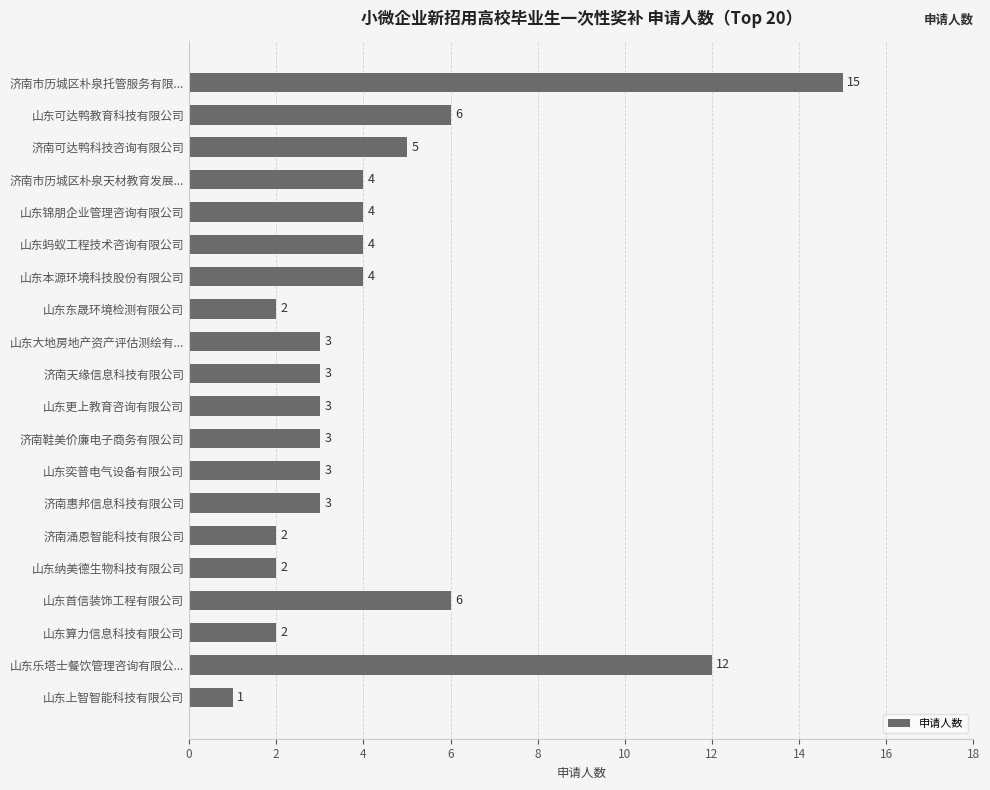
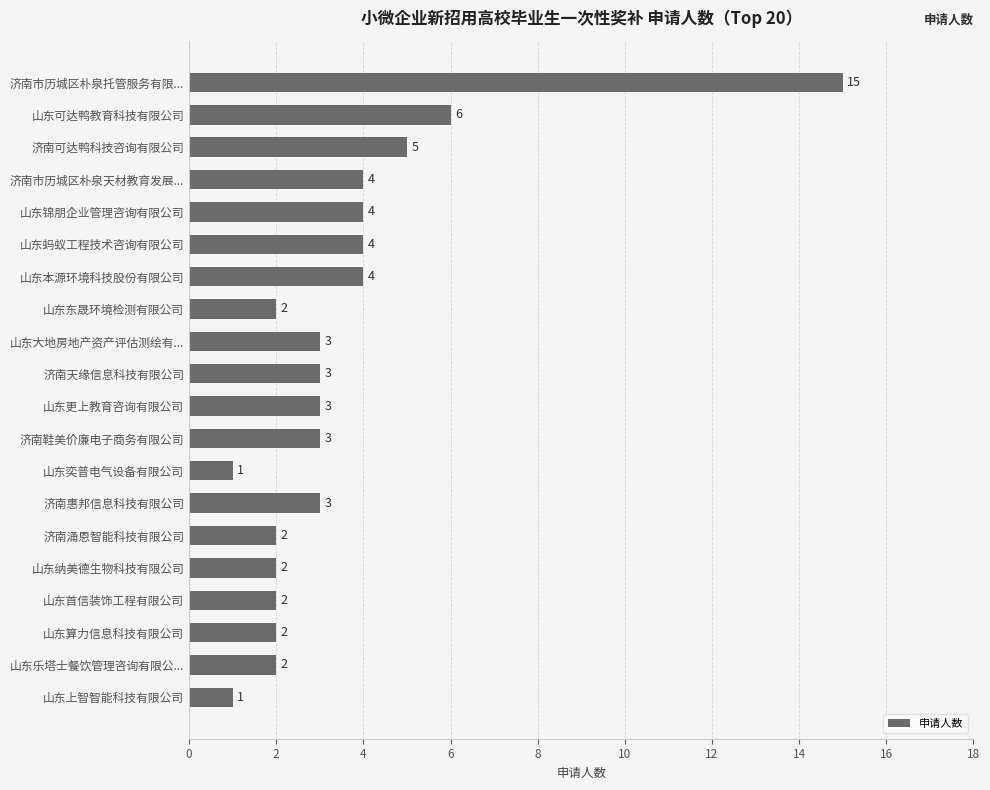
山东奕普电气设备有限公司: 3 -> 1
山东首信装饰工程有限公司: 6 -> 2
山东乐塔士餐饮管理咨询有限公...: 12 -> 2
